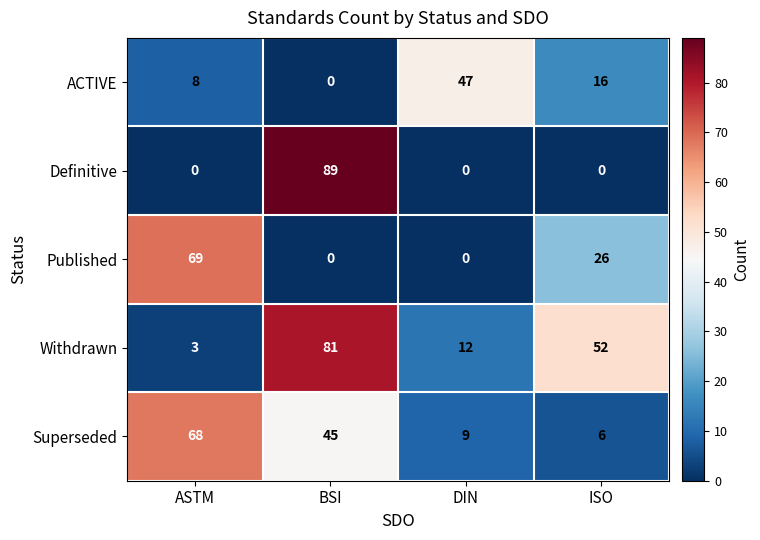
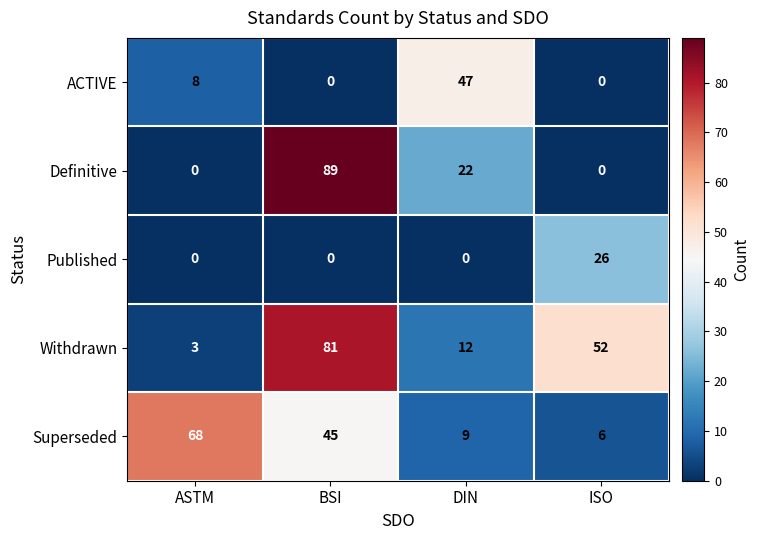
ACTIVE, ISO: 16 -> 0
Definitive, DIN: 0 -> 22
Published, ASTM: 69 -> 0
